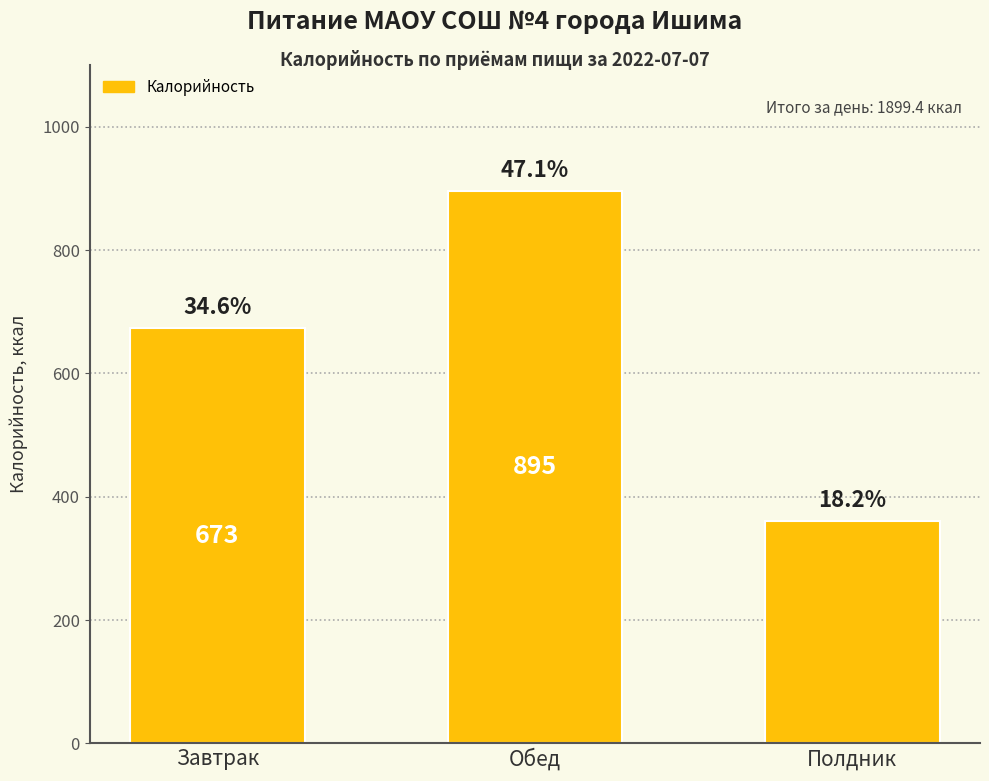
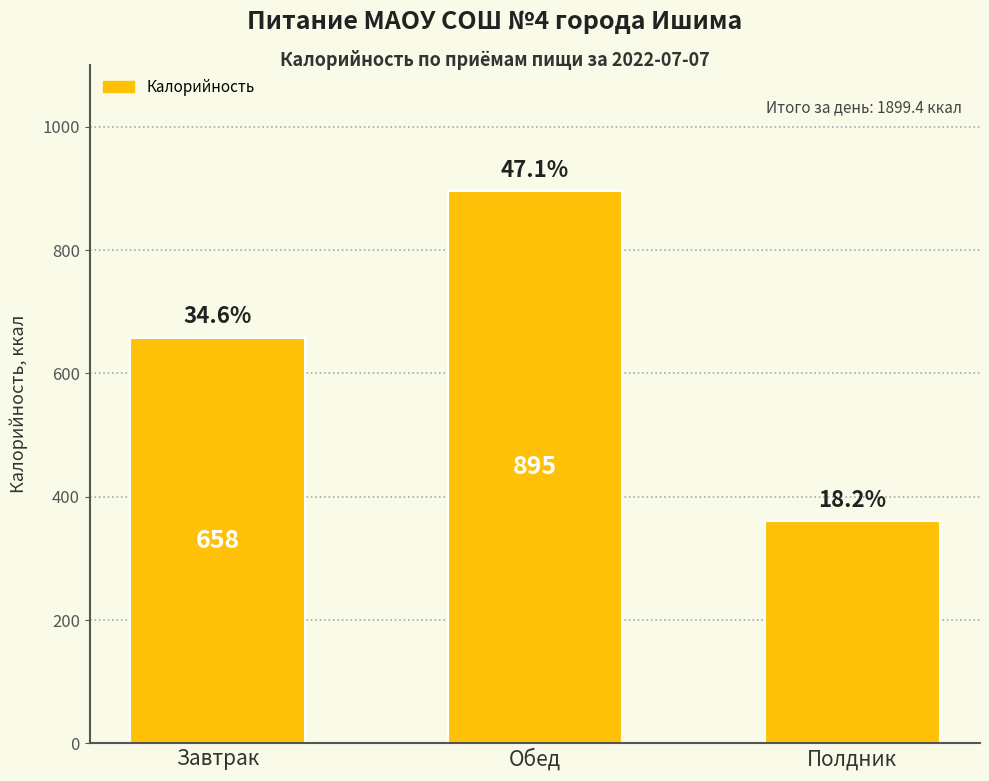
Завтрак: 673 -> 658
